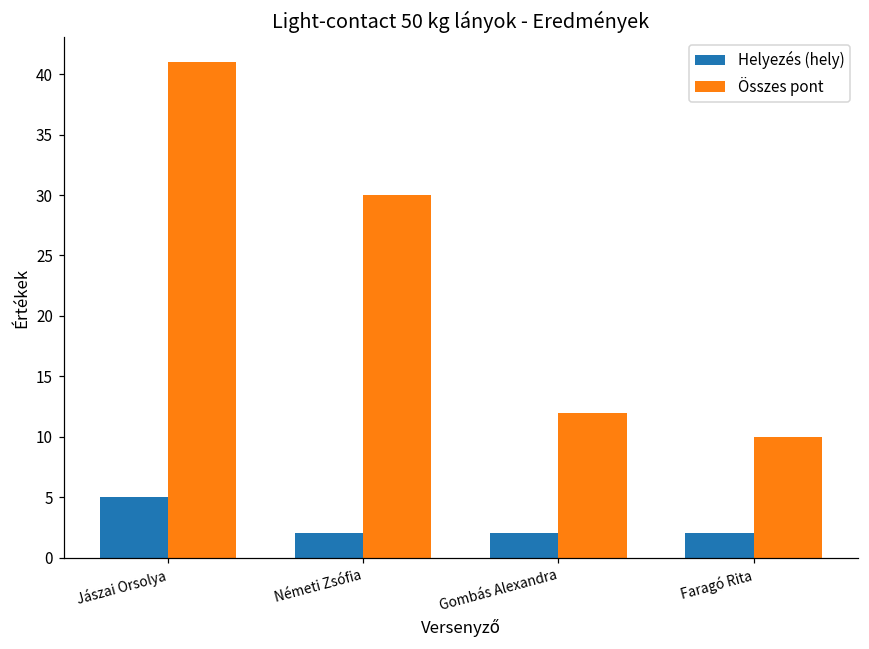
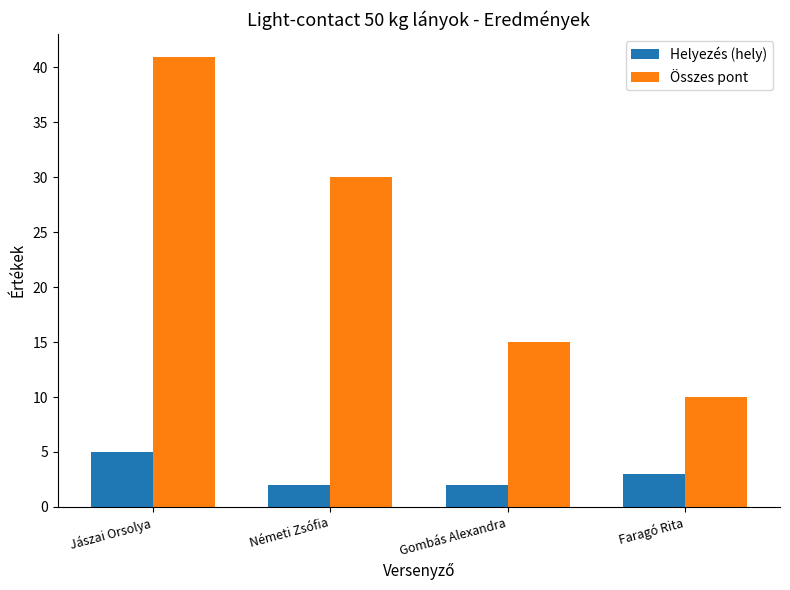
Összes pont, Gombás Alexandra: 12 -> 15
Helyezés (hely), Faragó Rita: 2 -> 3
